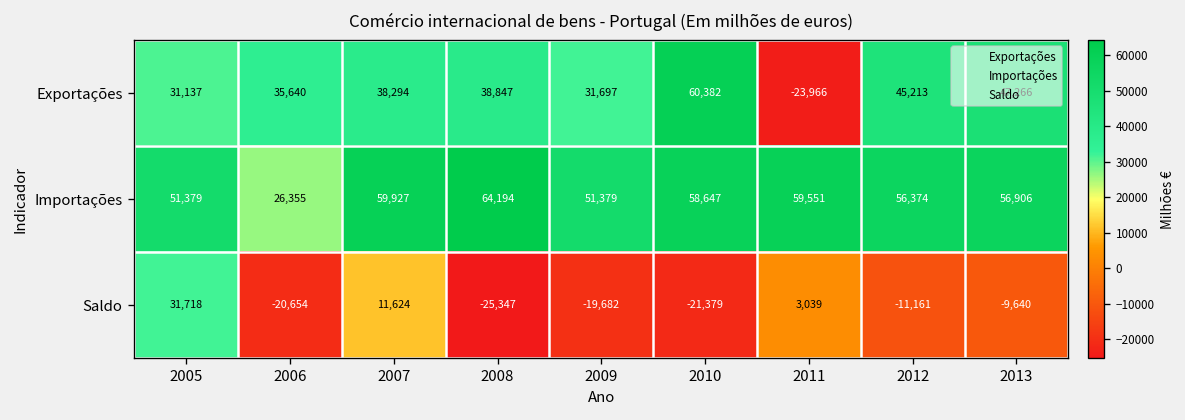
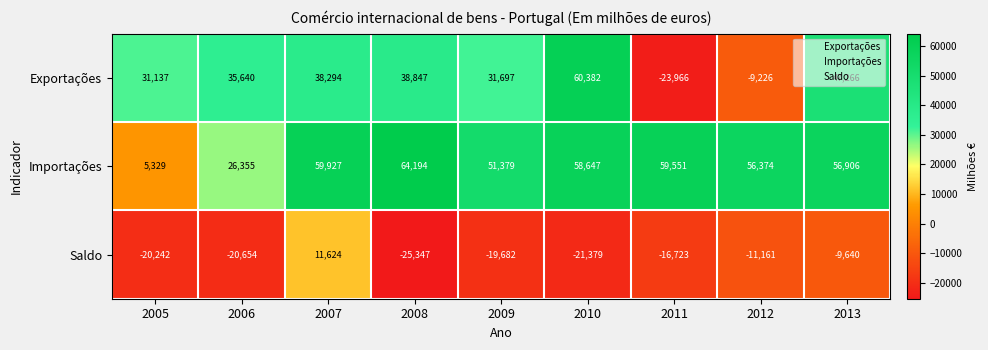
Exportações, 2012: 45,213 -> -9,226
Importações, 2005: 51,379 -> 5,329
Saldo, 2005: 31,718 -> -20,242
Saldo, 2011: 3,039 -> -16,723
